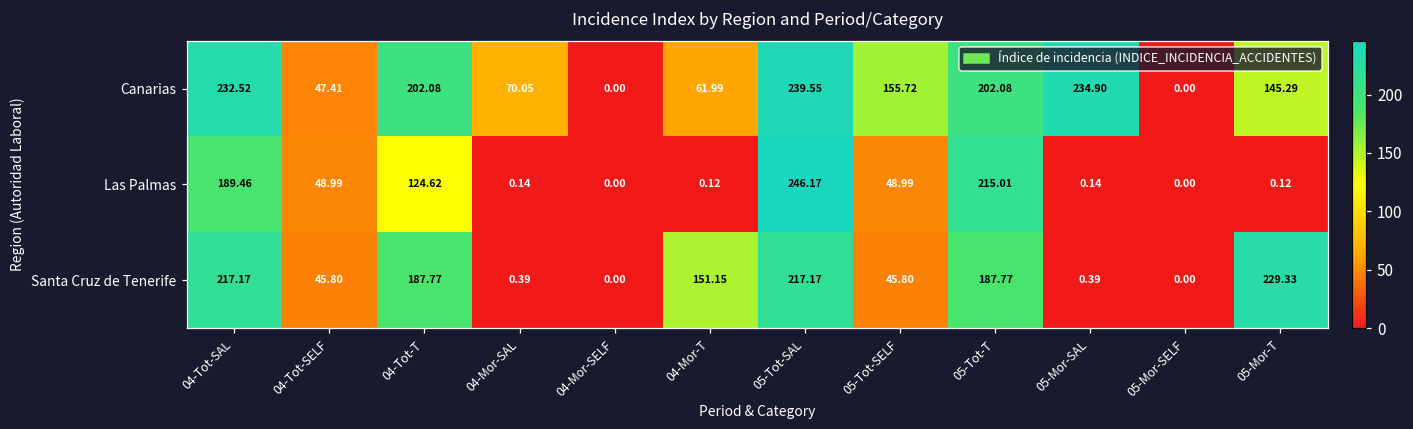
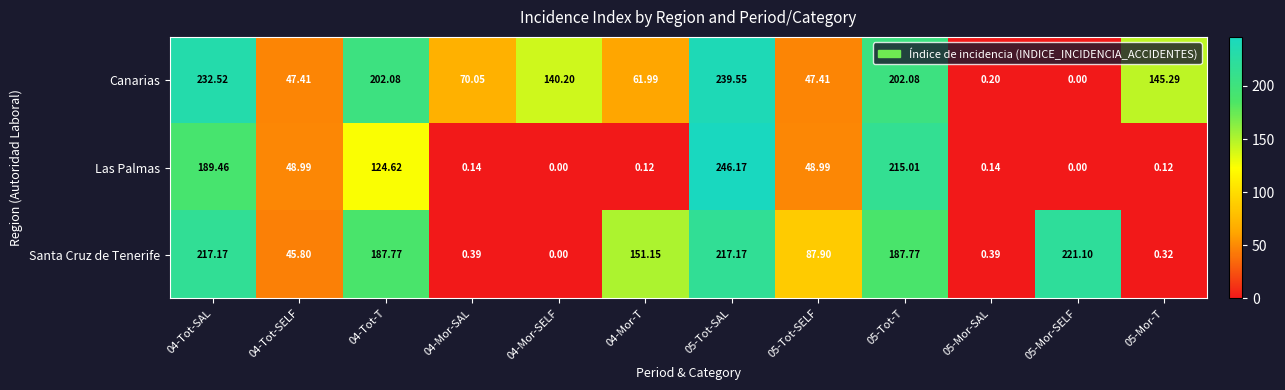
Canarias, 04-Mor-SELF: 0.00 -> 140.20
Canarias, 05-Tot-SELF: 155.72 -> 47.41
Canarias, 05-Mor-SAL: 234.90 -> 0.20
Santa Cruz de Tenerife, 05-Tot-SELF: 45.80 -> 87.90
Santa Cruz de Tenerife, 05-Mor-SELF: 0.00 -> 221.10
Santa Cruz de Tenerife, 05-Mor-T: 229.33 -> 0.32
